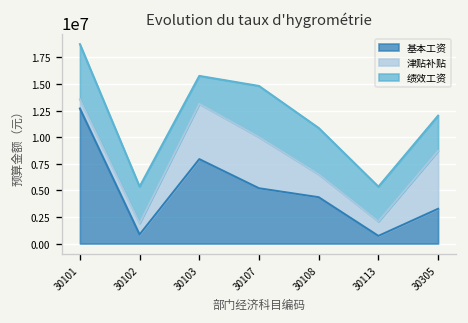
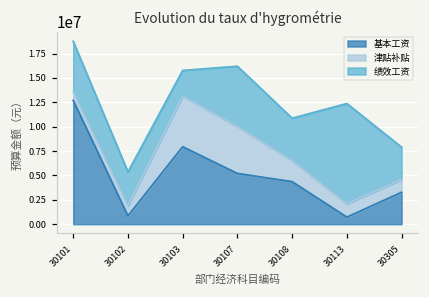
绩效工资, 30107: 5000000 -> 6000000
绩效工资, 30113: 3000000 -> 10000000
津贴补贴, 30305: 5000000 -> 1000000
